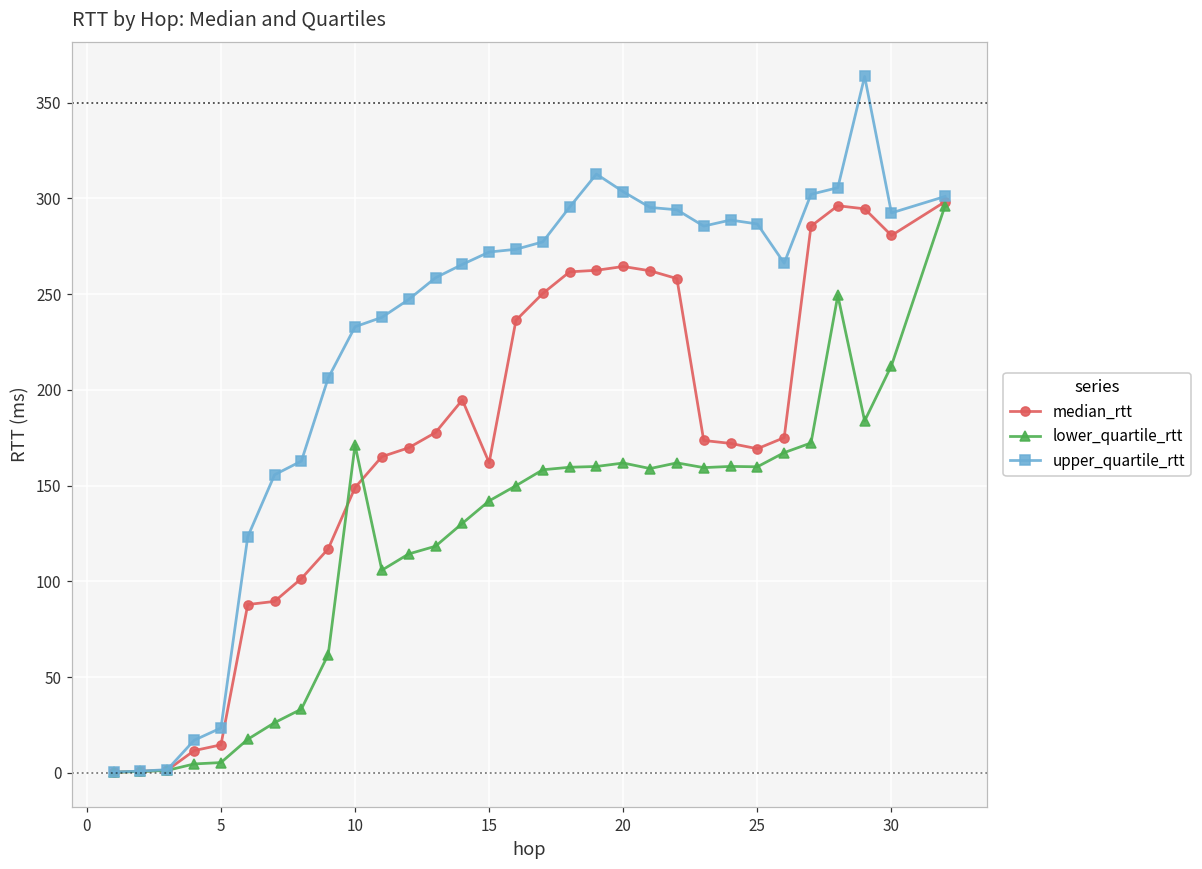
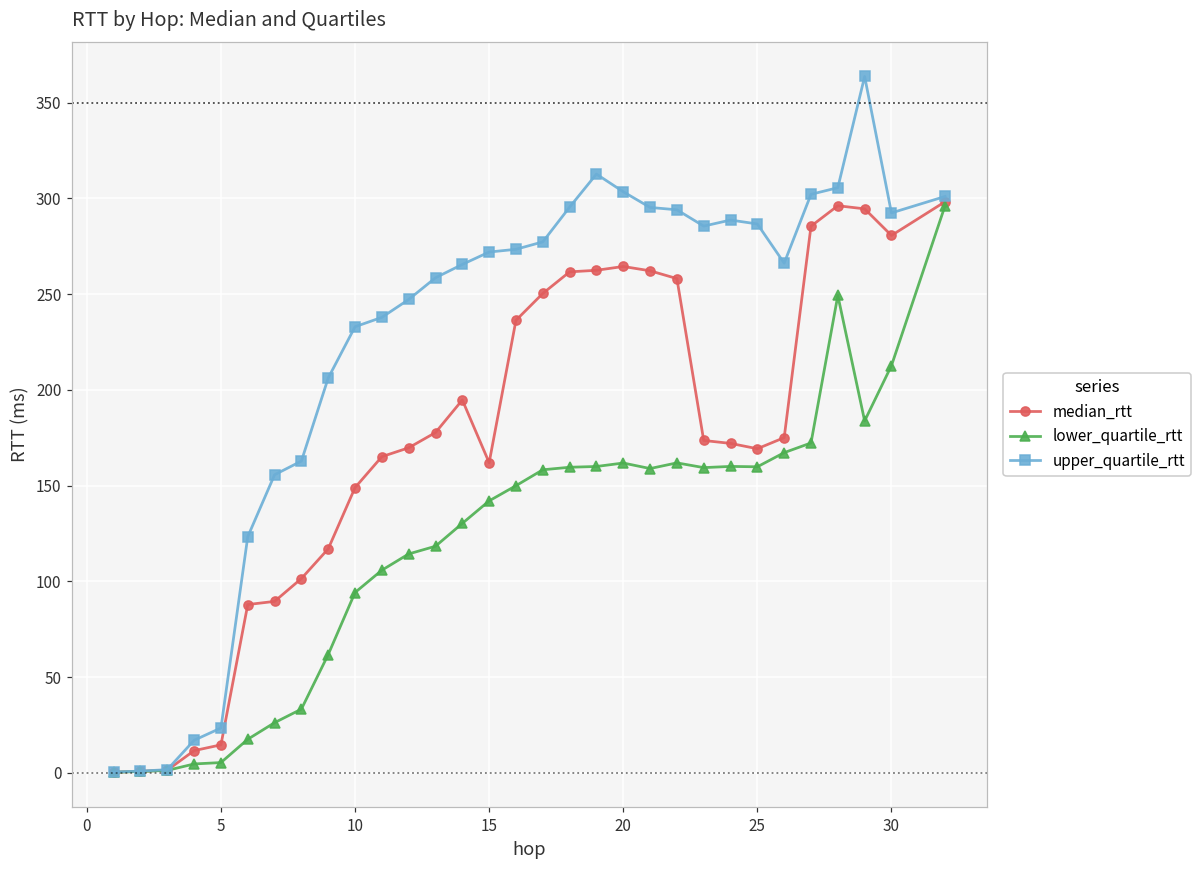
lower_quartile_rtt, 10: 171 -> 94
